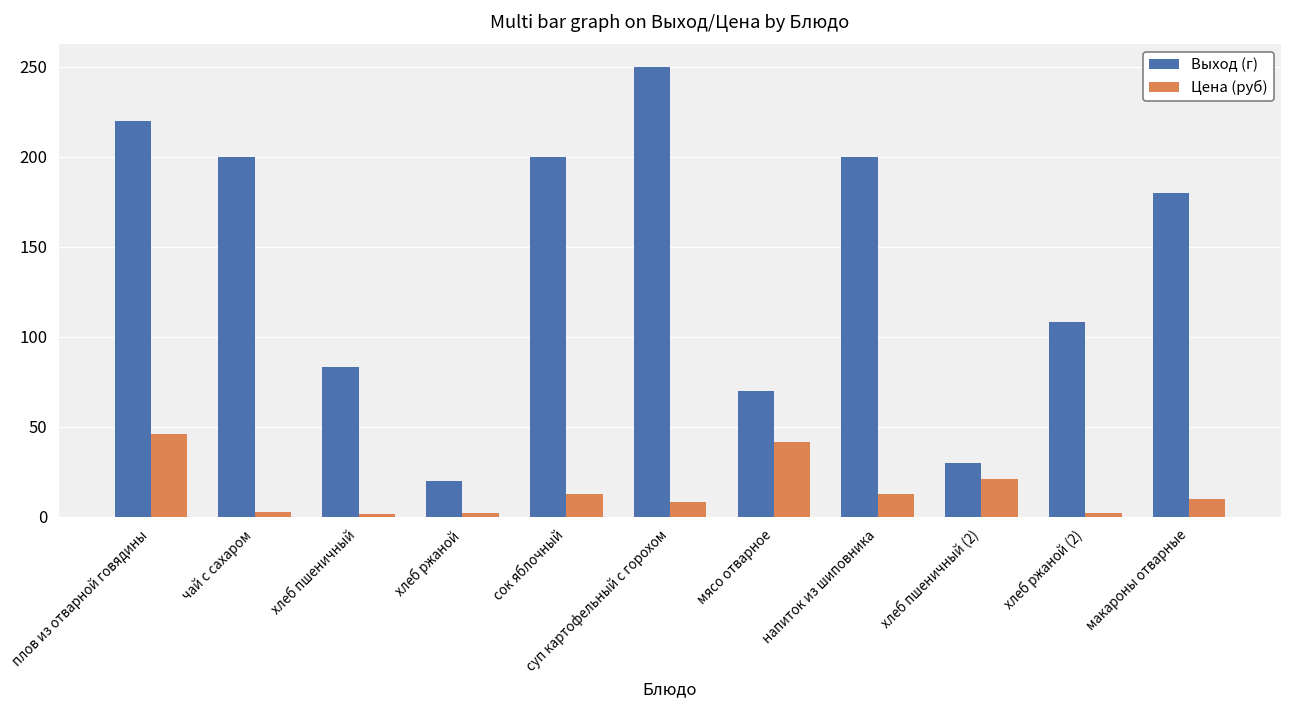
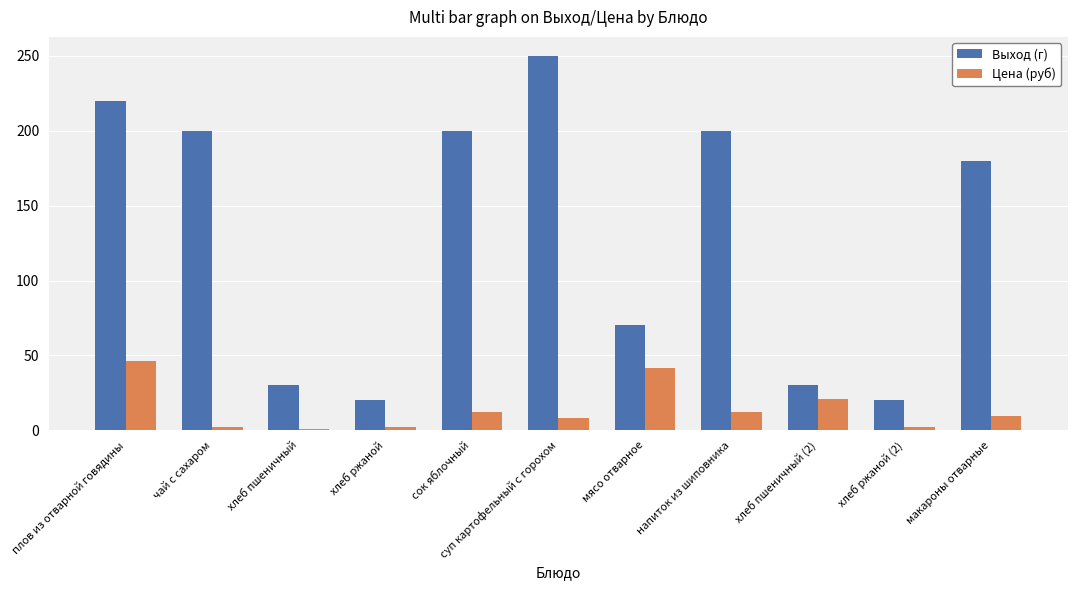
Выход (г), хлеб пшеничный: 83 -> 30
Выход (г), хлеб ржаной (2): 108 -> 20
